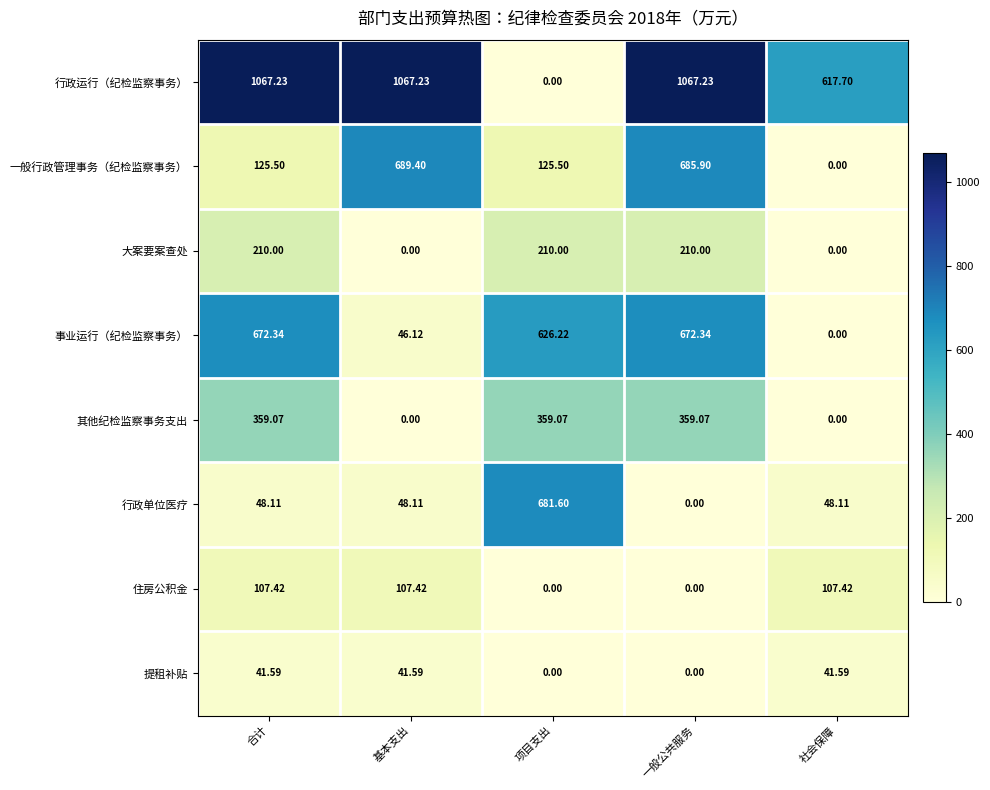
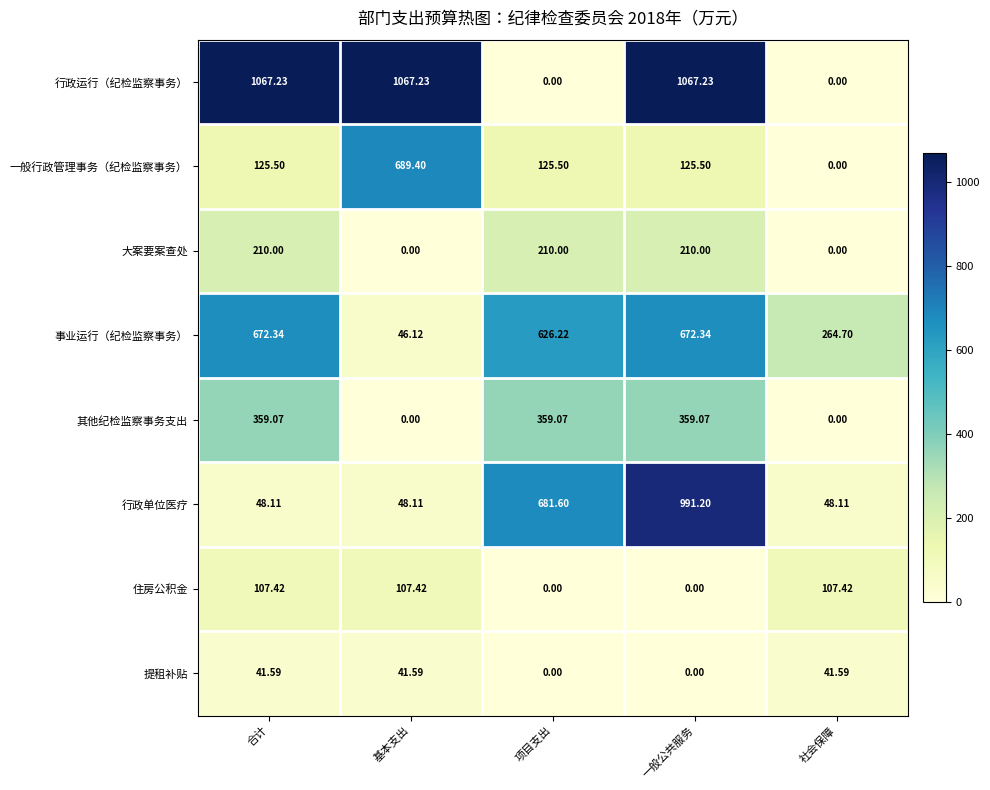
行政运行（纪检监察事务）, 社会保障: 617.70 -> 0.00
一般行政管理事务（纪检监察事务）, 一般公共服务: 685.90 -> 125.50
事业运行（纪检监察事务）, 社会保障: 0.00 -> 264.70
行政单位医疗, 一般公共服务: 0.00 -> 991.20
